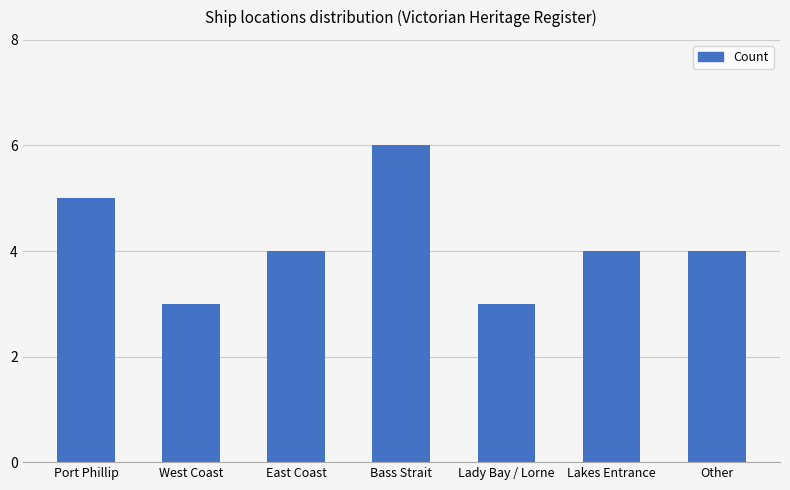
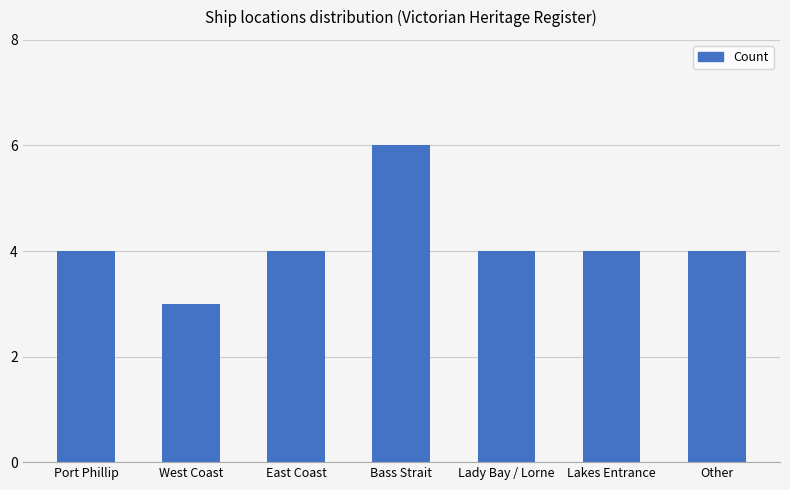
Port Phillip: 5 -> 4
Lady Bay / Lorne: 3 -> 4
